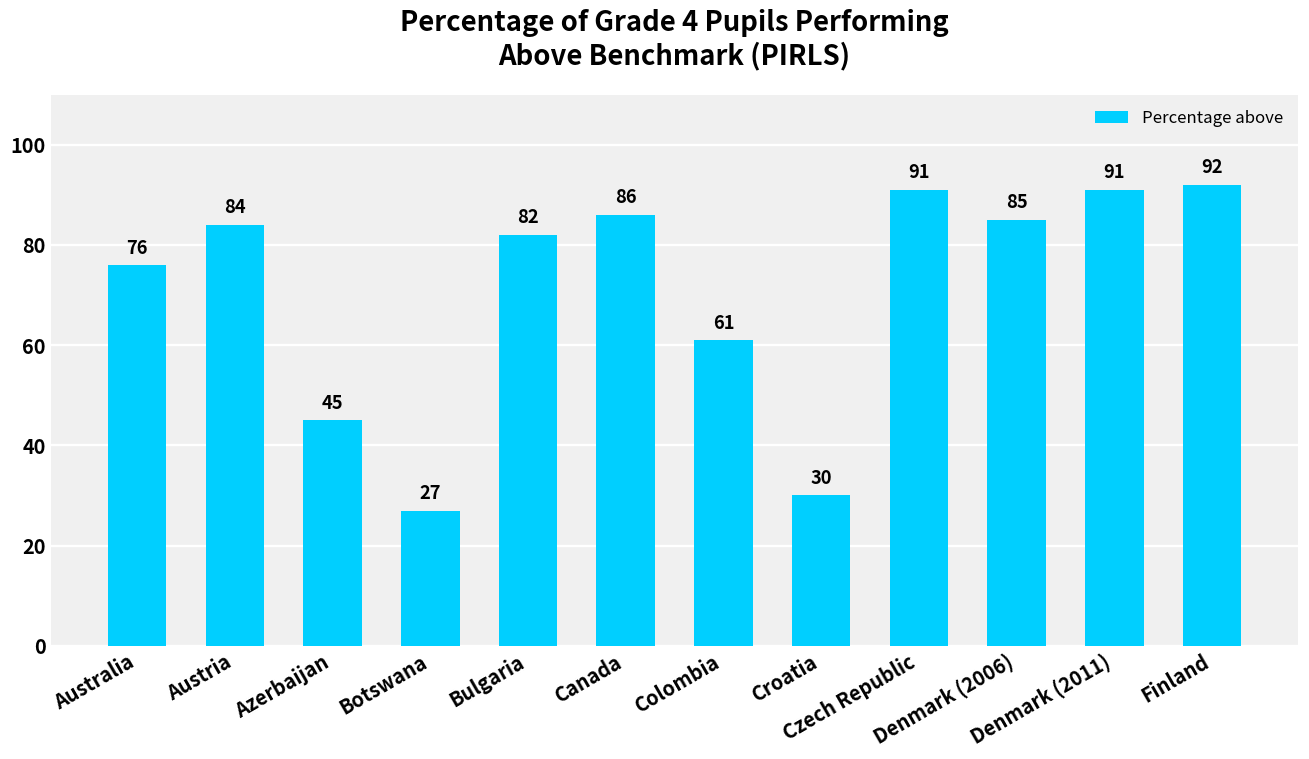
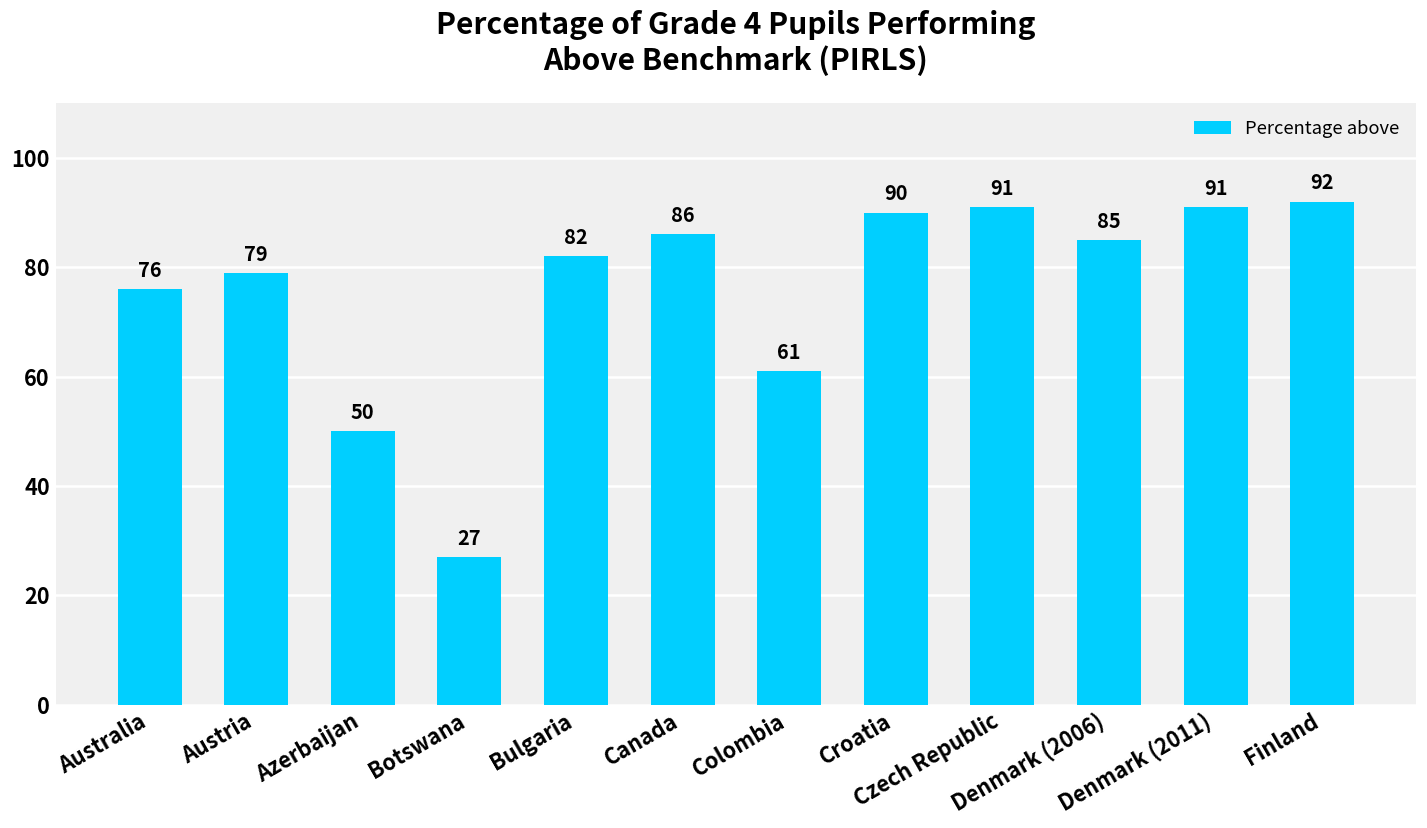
Austria: 84 -> 79
Azerbaijan: 45 -> 50
Croatia: 30 -> 90
